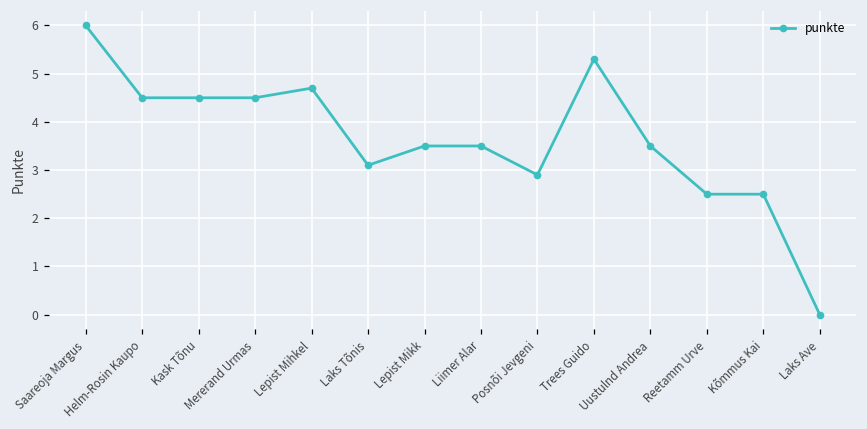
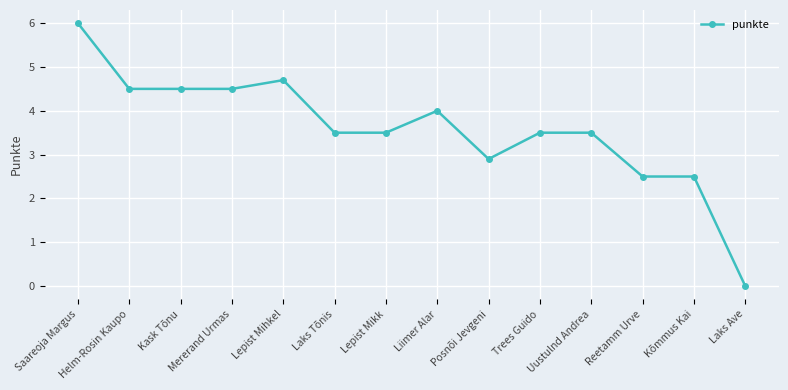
Laks Tõnis: 3.1 -> 3.5
Liimer Alar: 3.5 -> 4.0
Trees Guido: 5.3 -> 3.5
